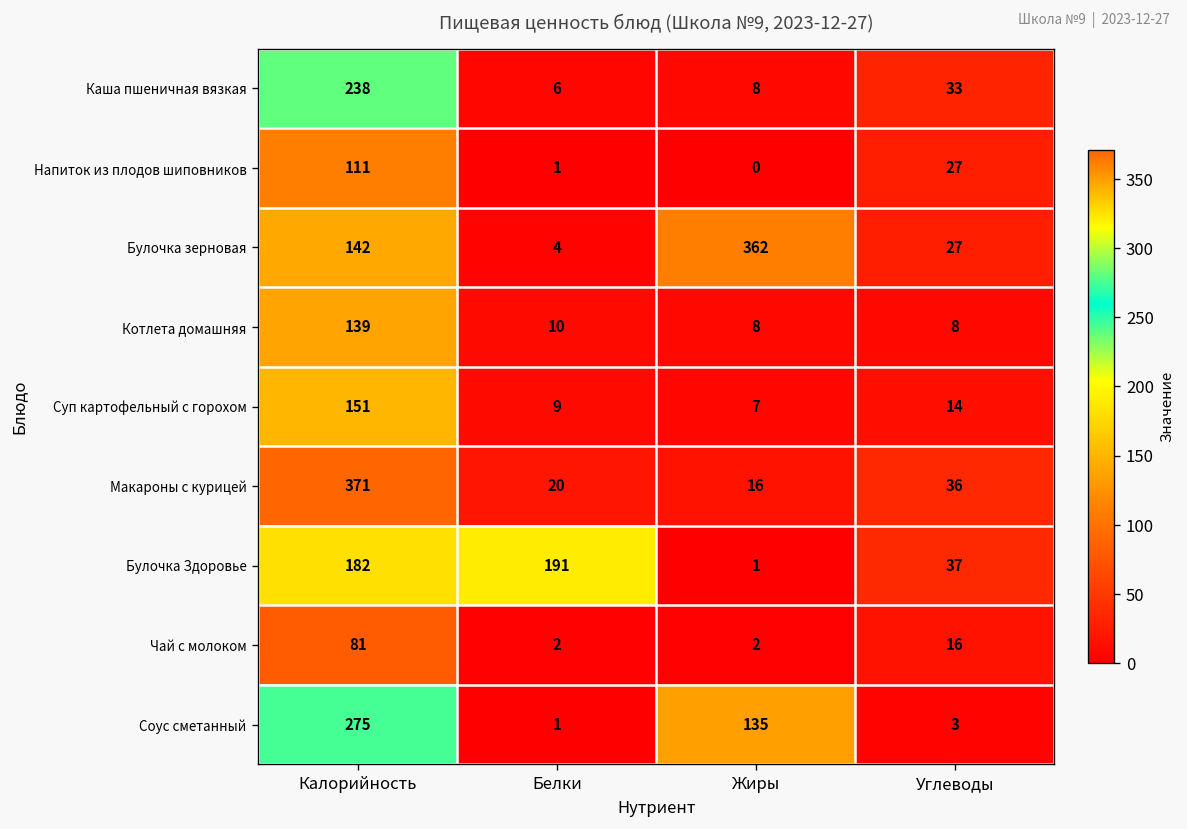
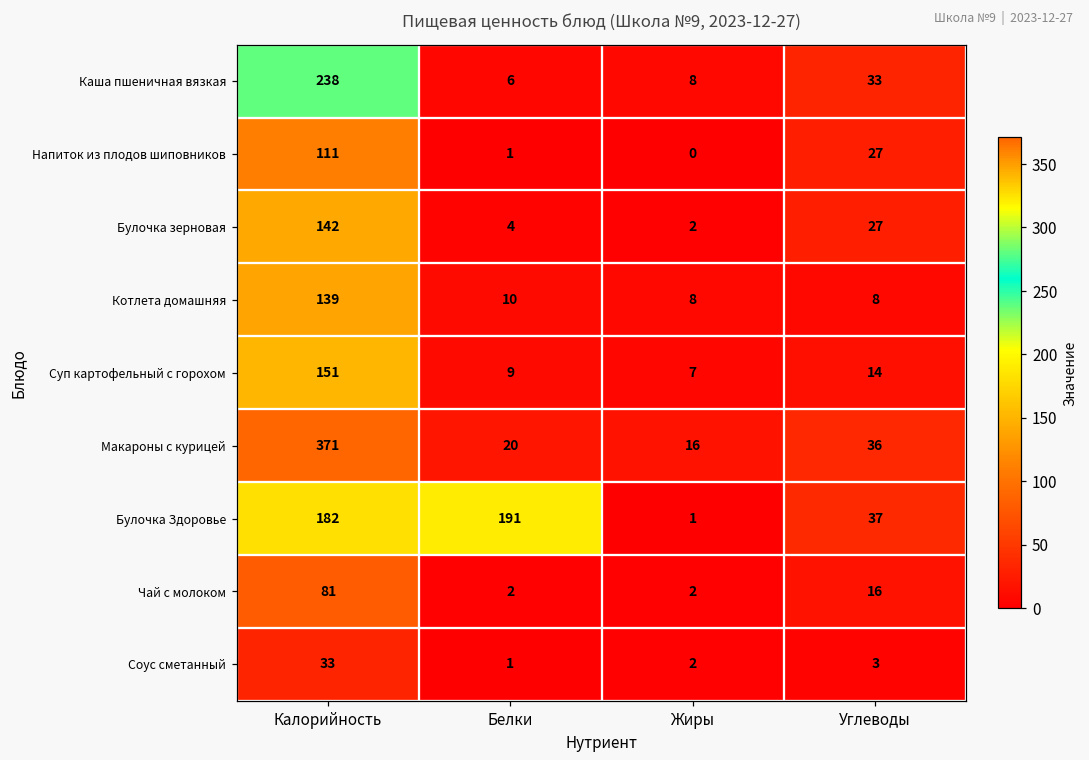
Булочка зерновая, Жиры: 362 -> 2
Соус сметанный, Калорийность: 275 -> 33
Соус сметанный, Жиры: 135 -> 2
